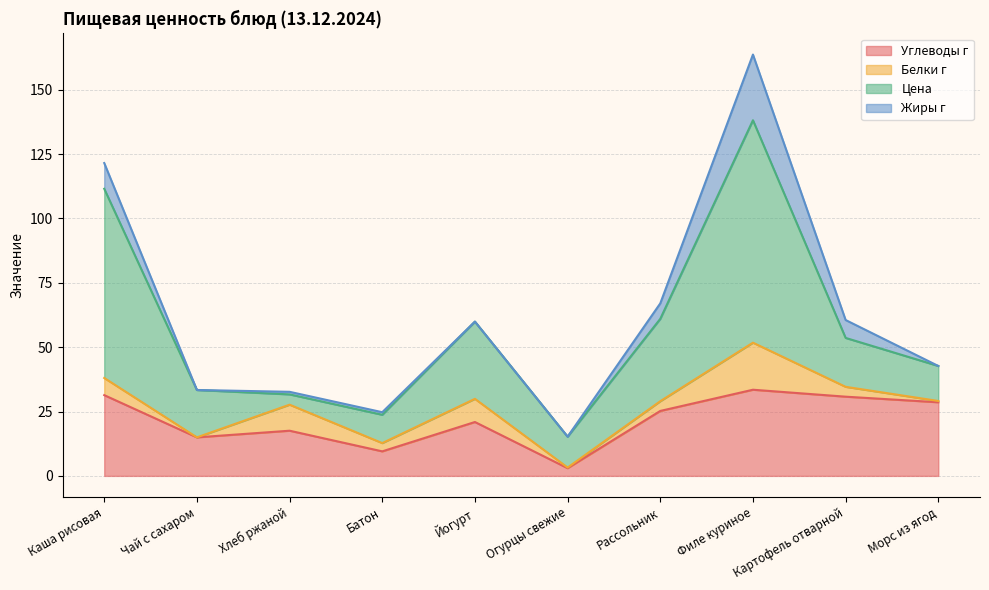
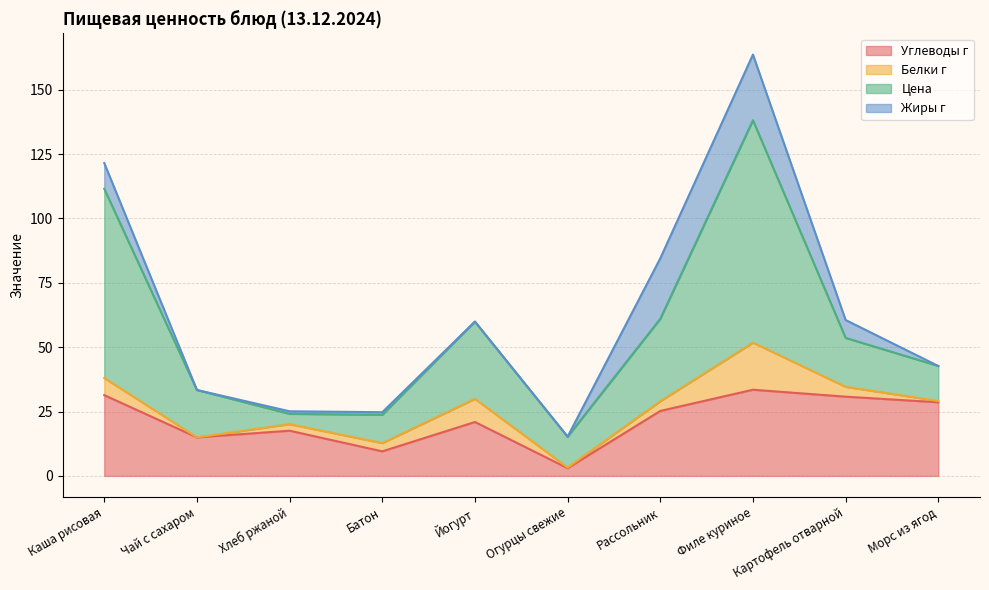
Белки г, Хлеб ржаной: 10 -> 3
Жиры г, Рассольник: 6 -> 24
